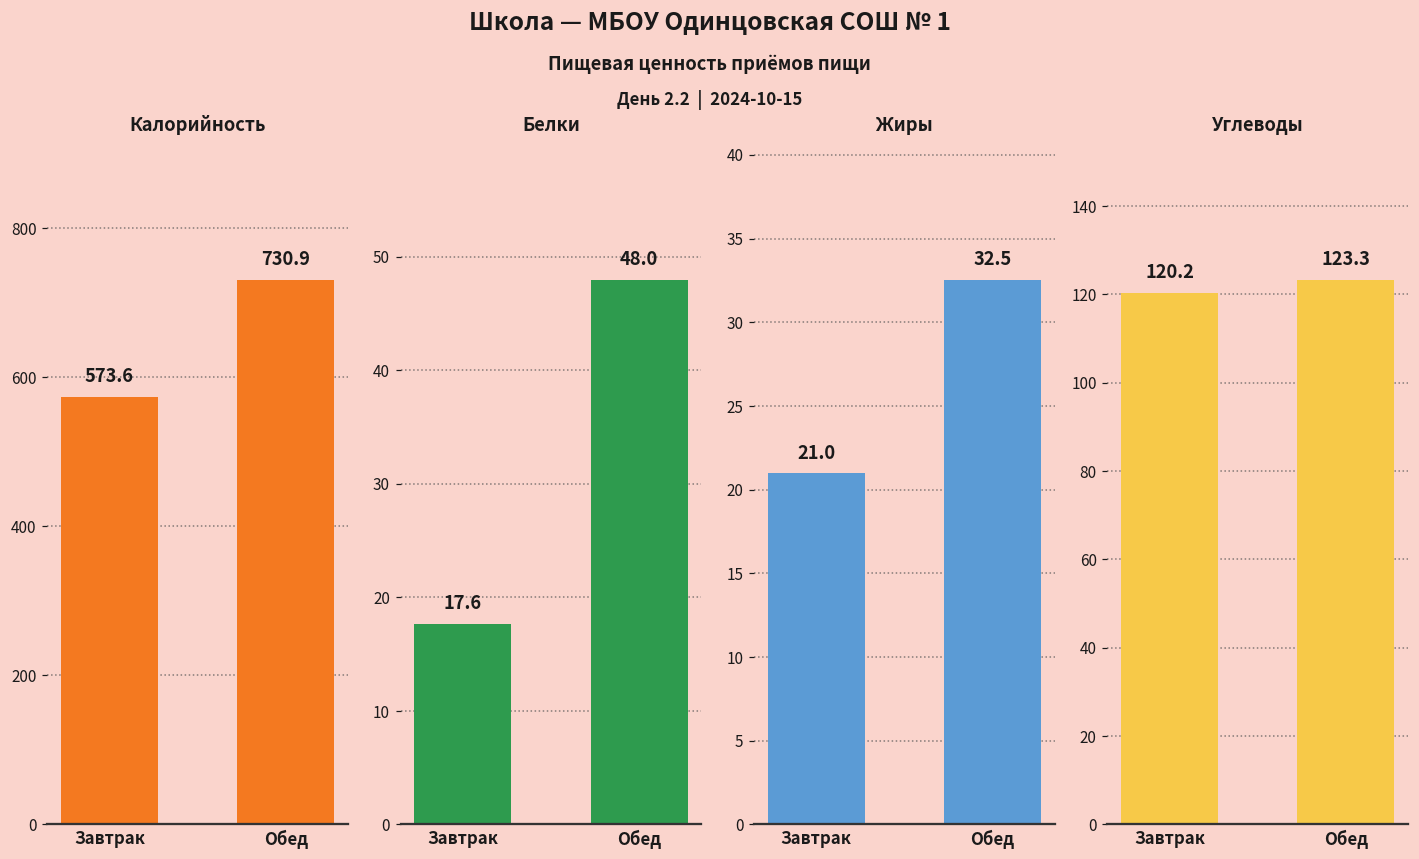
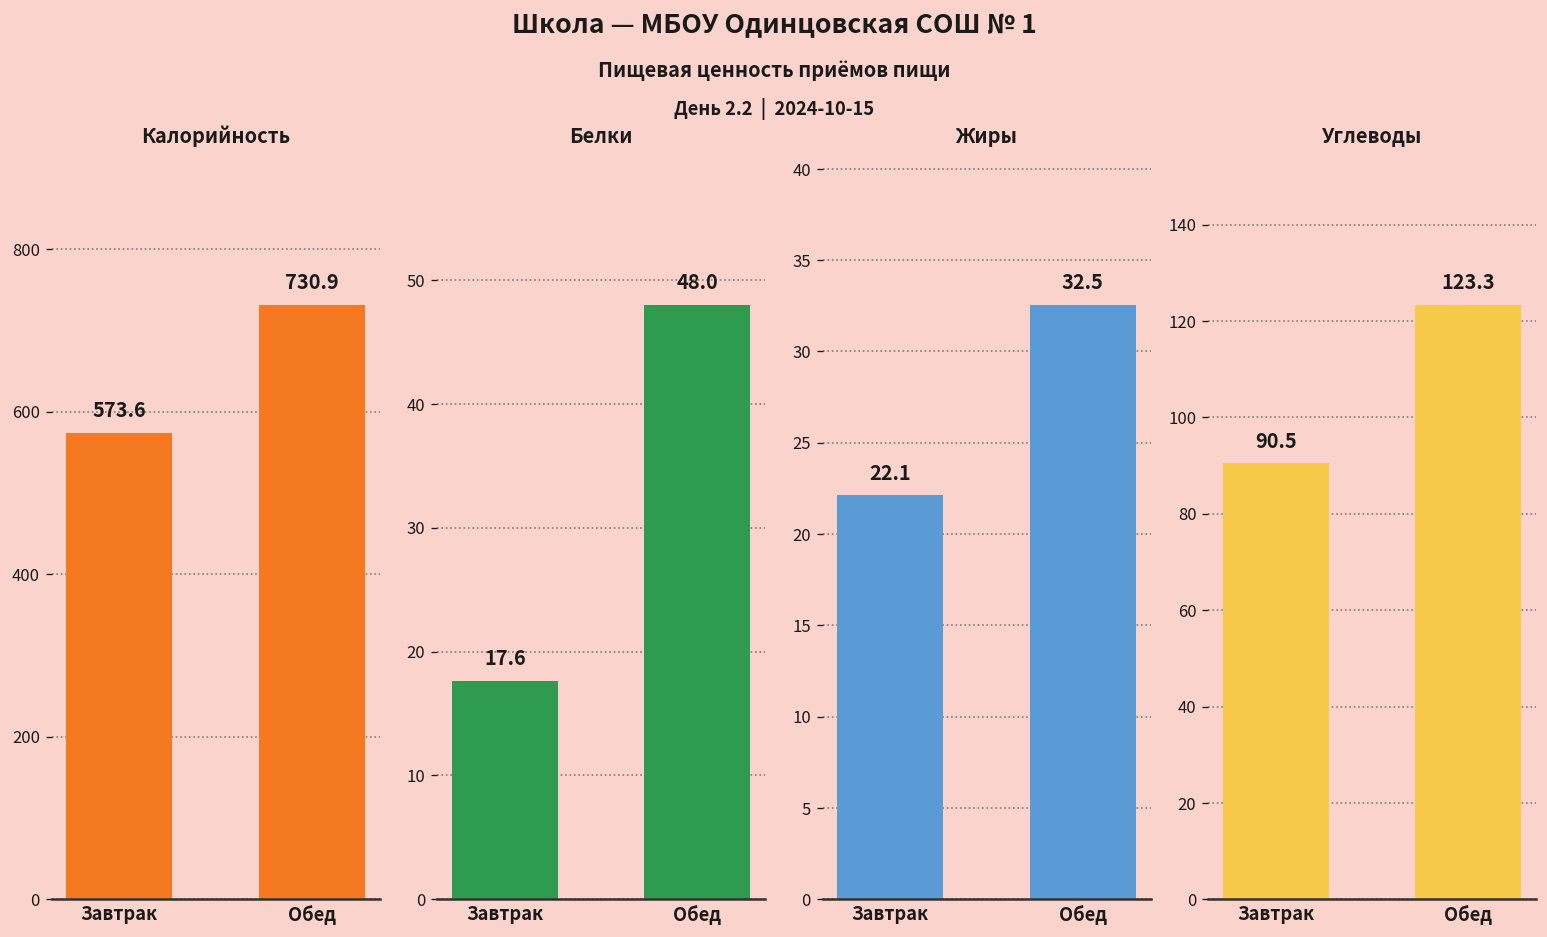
Жиры, Завтрак: 21.0 -> 22.1
Углеводы, Завтрак: 120.2 -> 90.5
